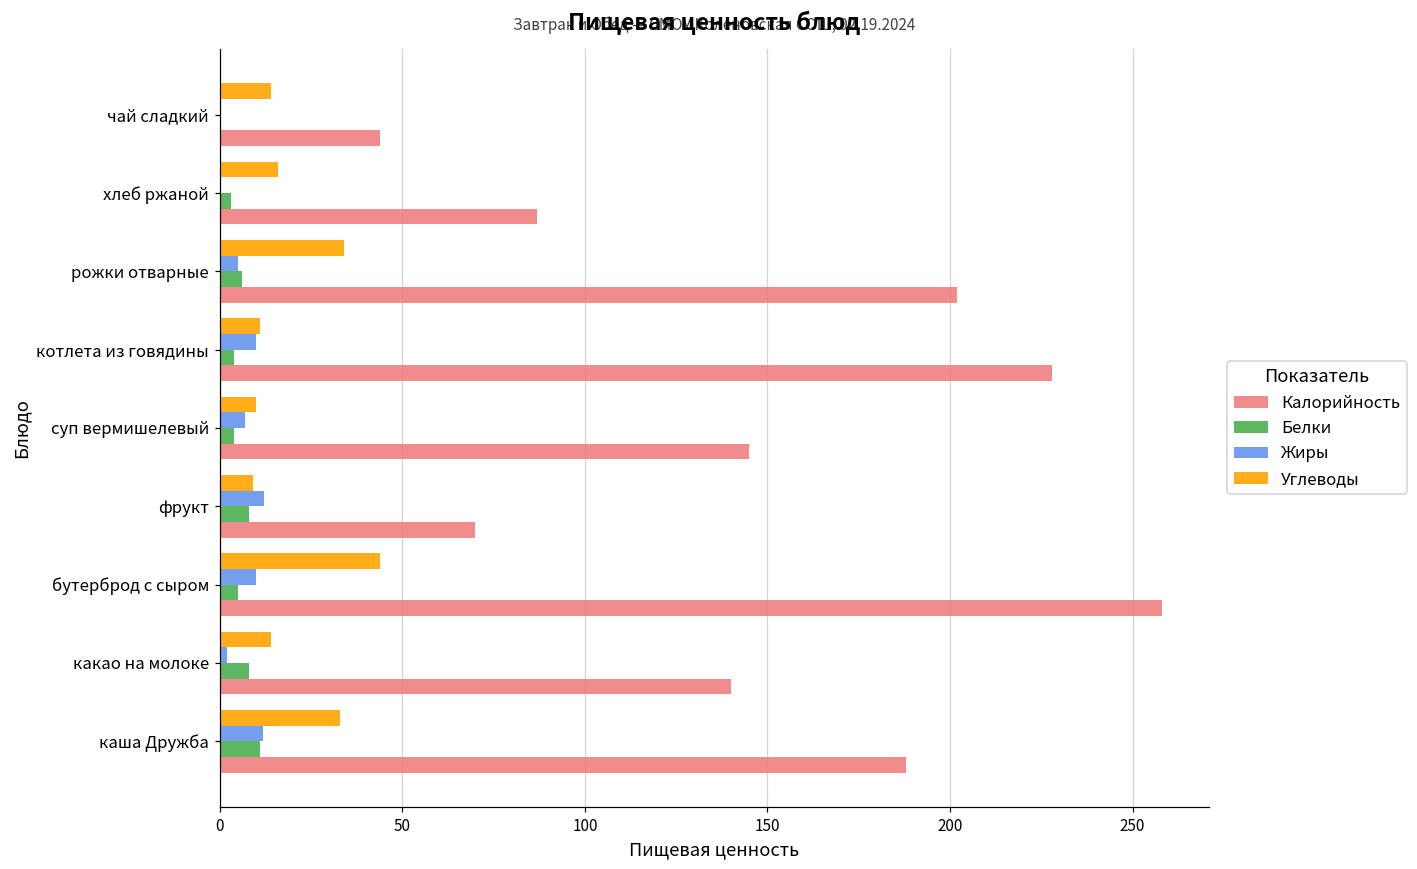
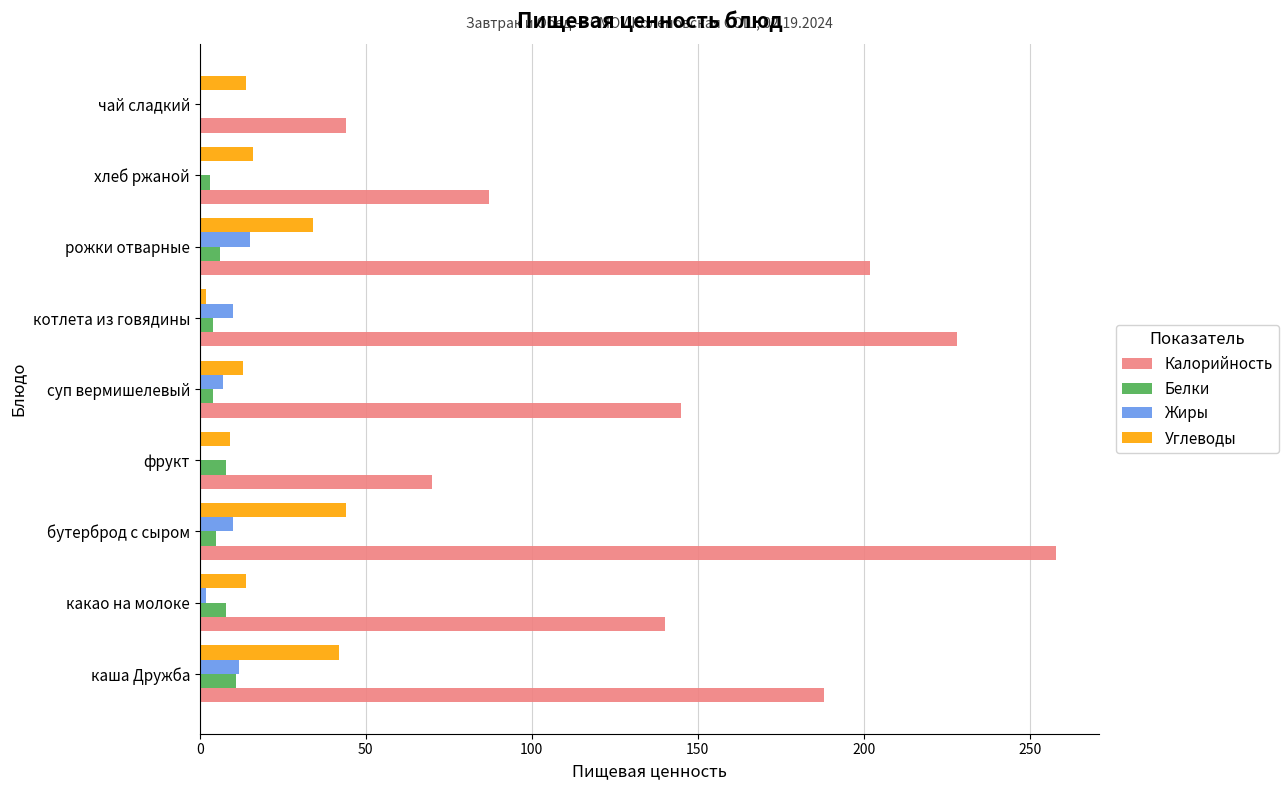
Жиры, рожки отварные: 5 -> 15
Углеводы, котлета из говядины: 11 -> 2
Углеводы, суп вермишелевый: 10 -> 13
Жиры, фрукт: 12 -> 0
Углеводы, каша Дружба: 33 -> 42
